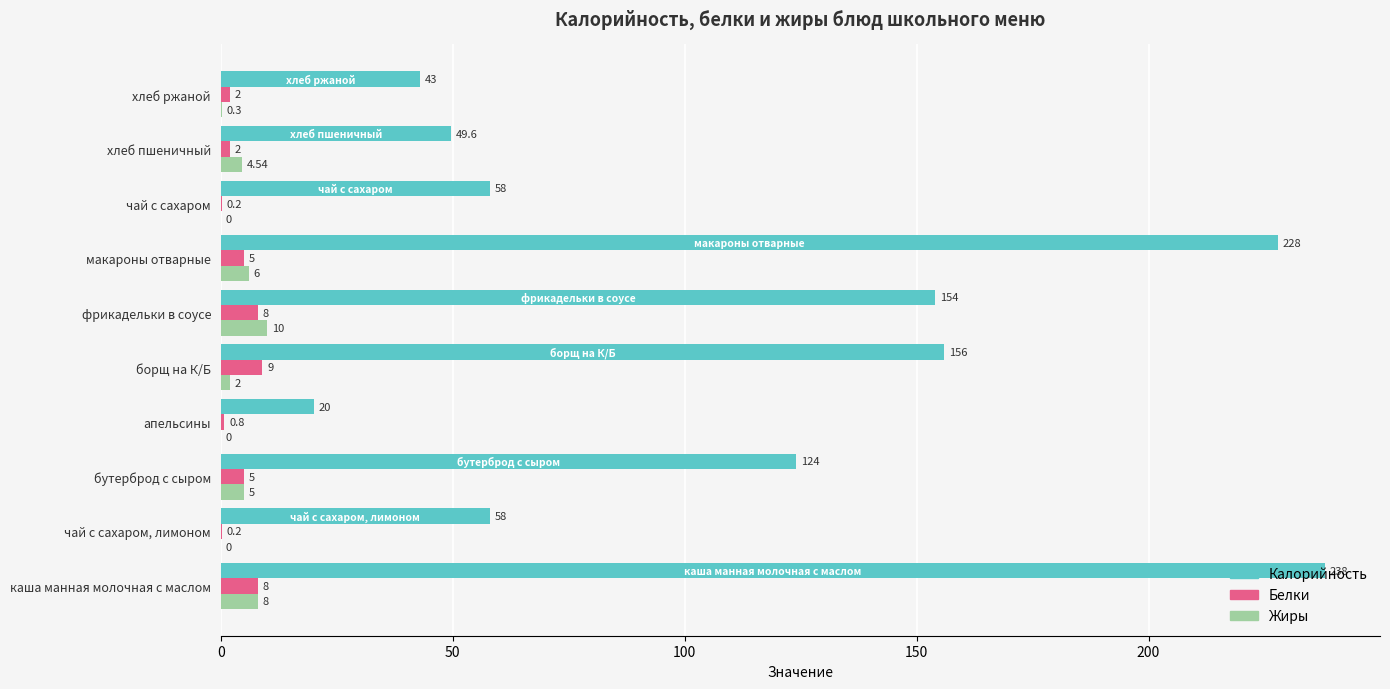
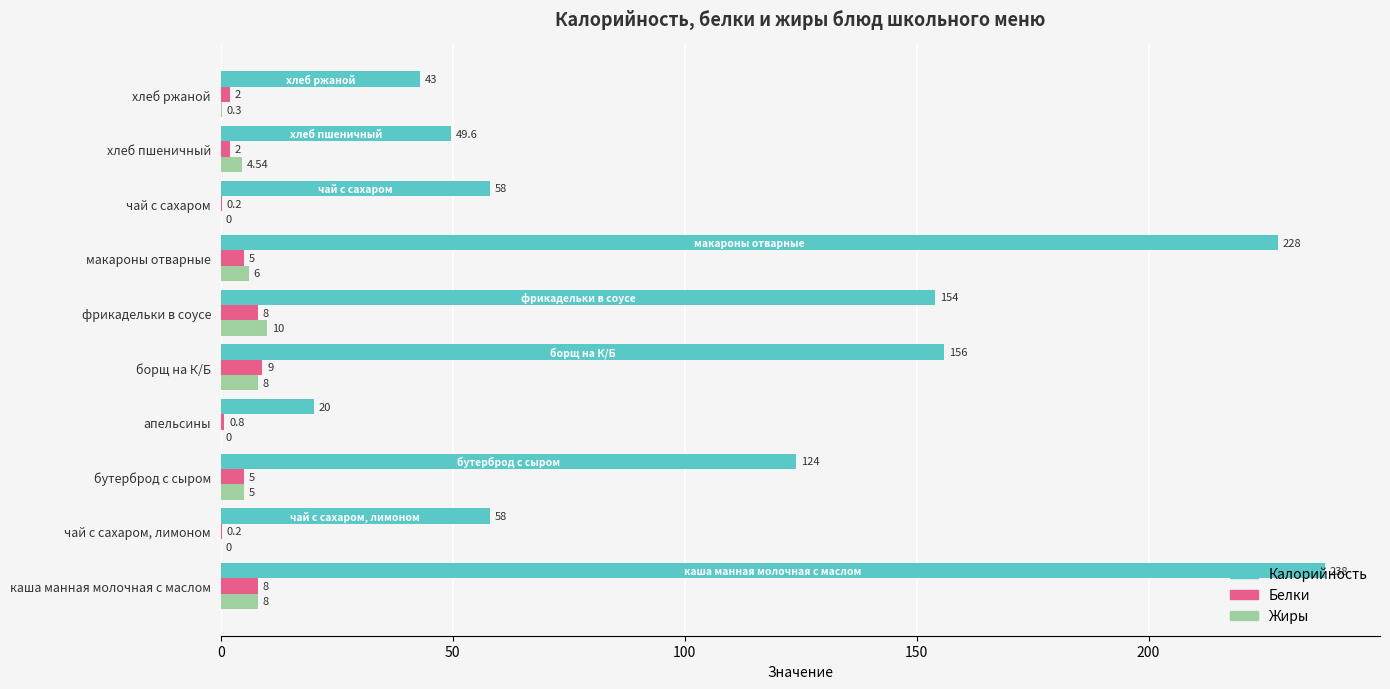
Жиры, борщ на К/Б: 2 -> 8
